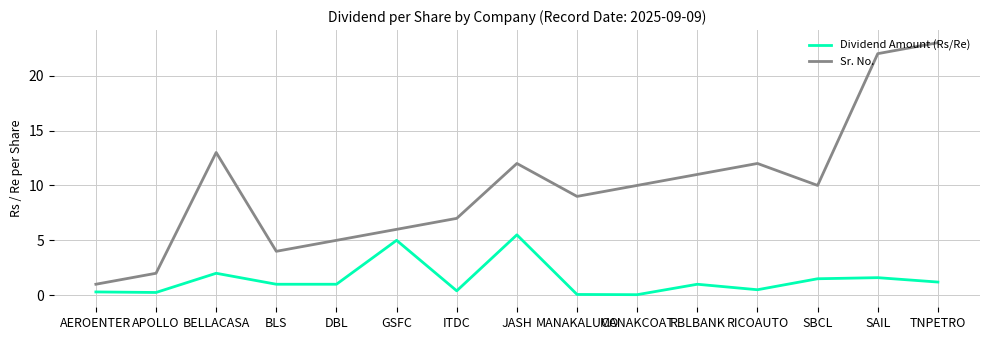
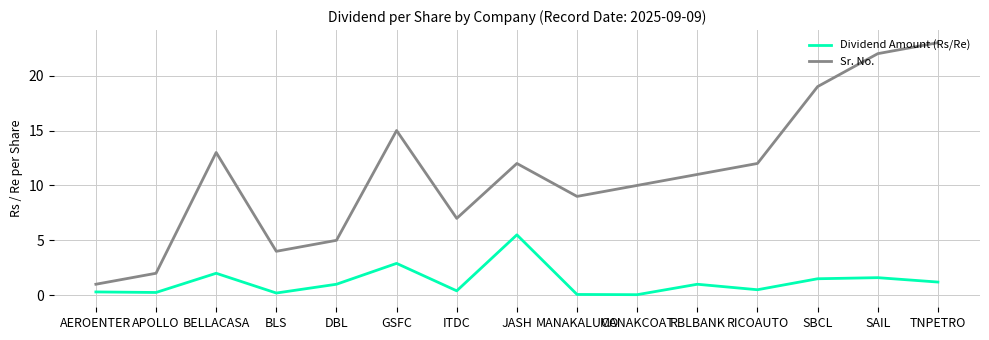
Dividend Amount (Rs/Re), BLS: 1.0 -> 0.2
Dividend Amount (Rs/Re), GSFC: 5.0 -> 2.9
Sr. No., GSFC: 6 -> 15
Sr. No., SBCL: 10 -> 19
